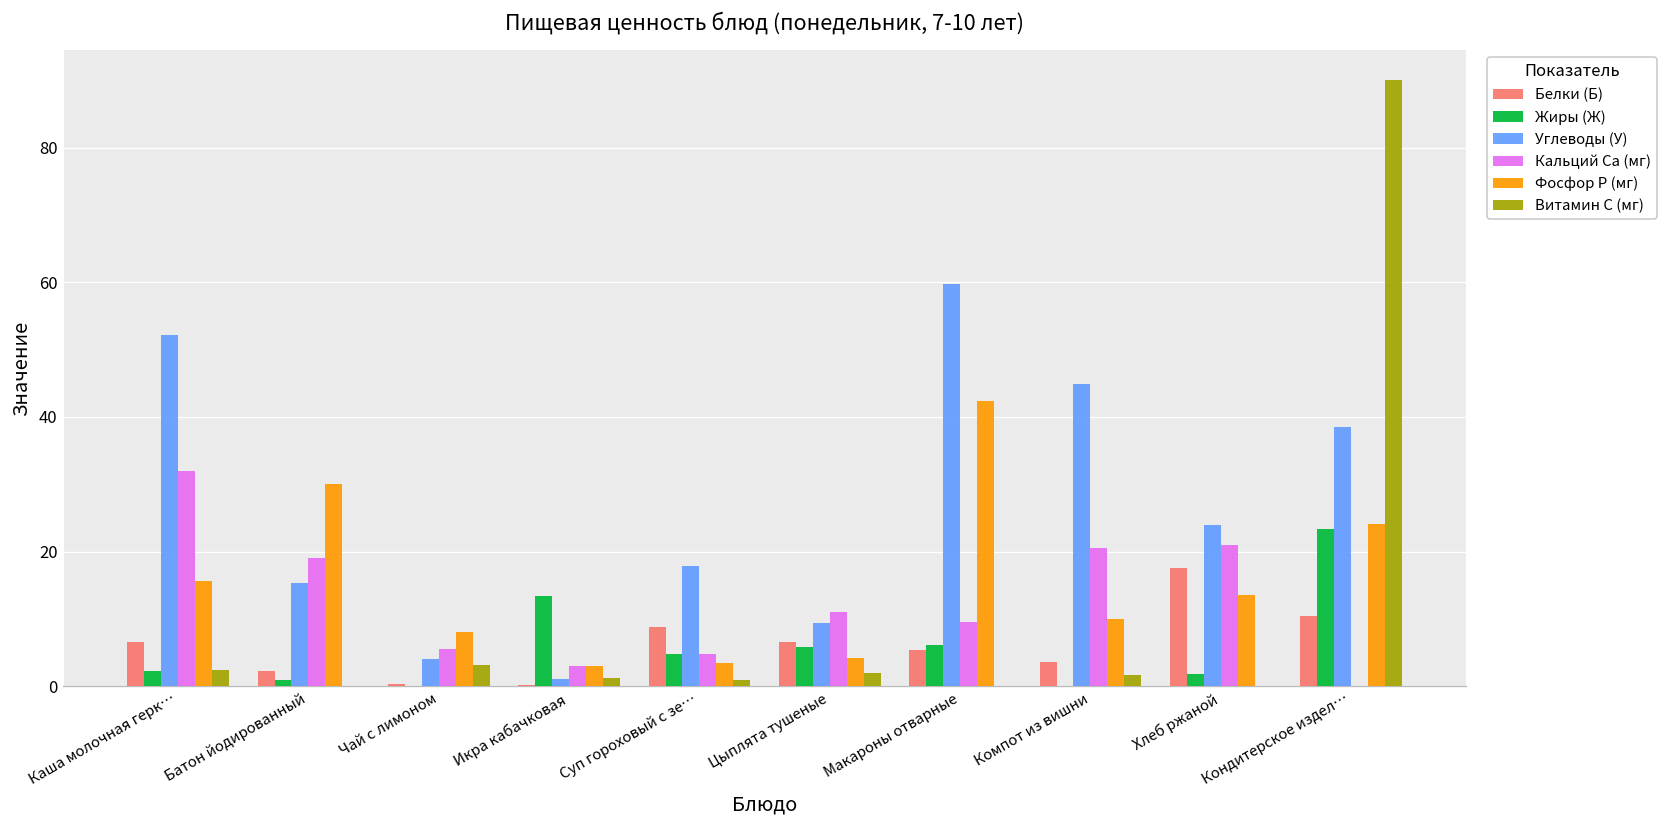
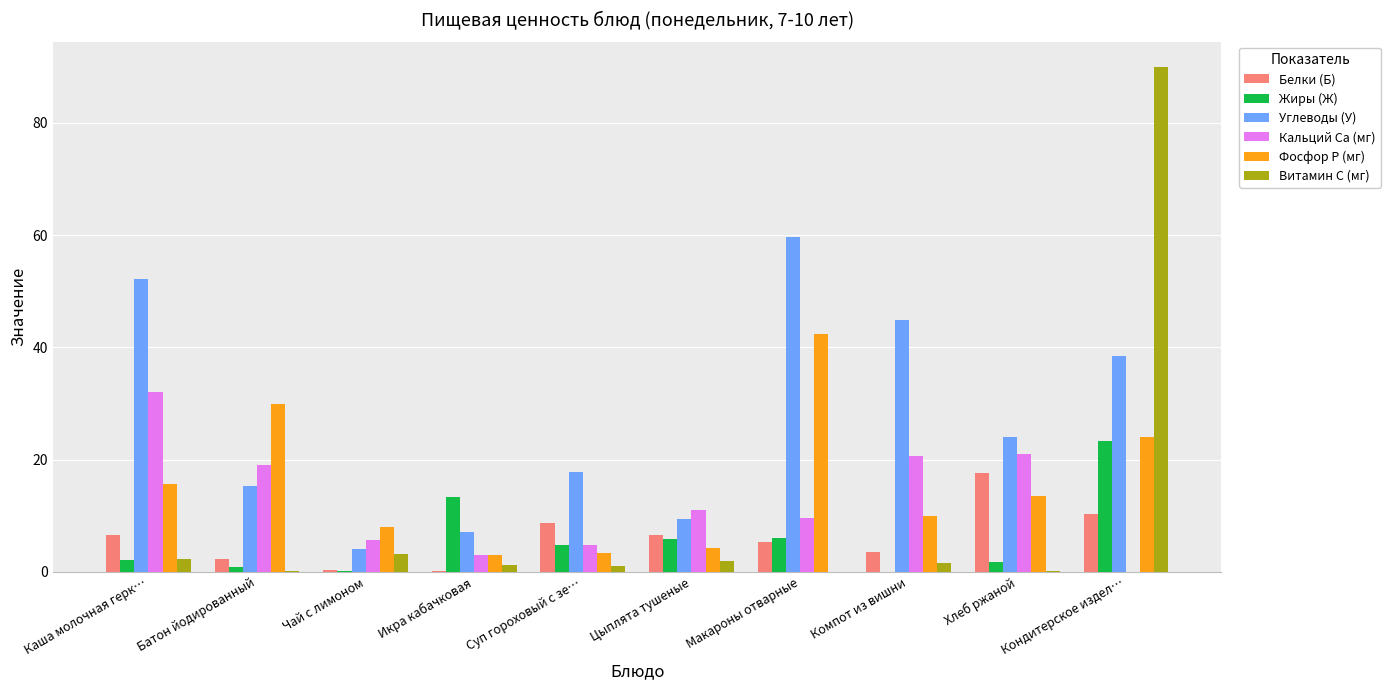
Углеводы (У), Икра кабачковая: 1 -> 7
